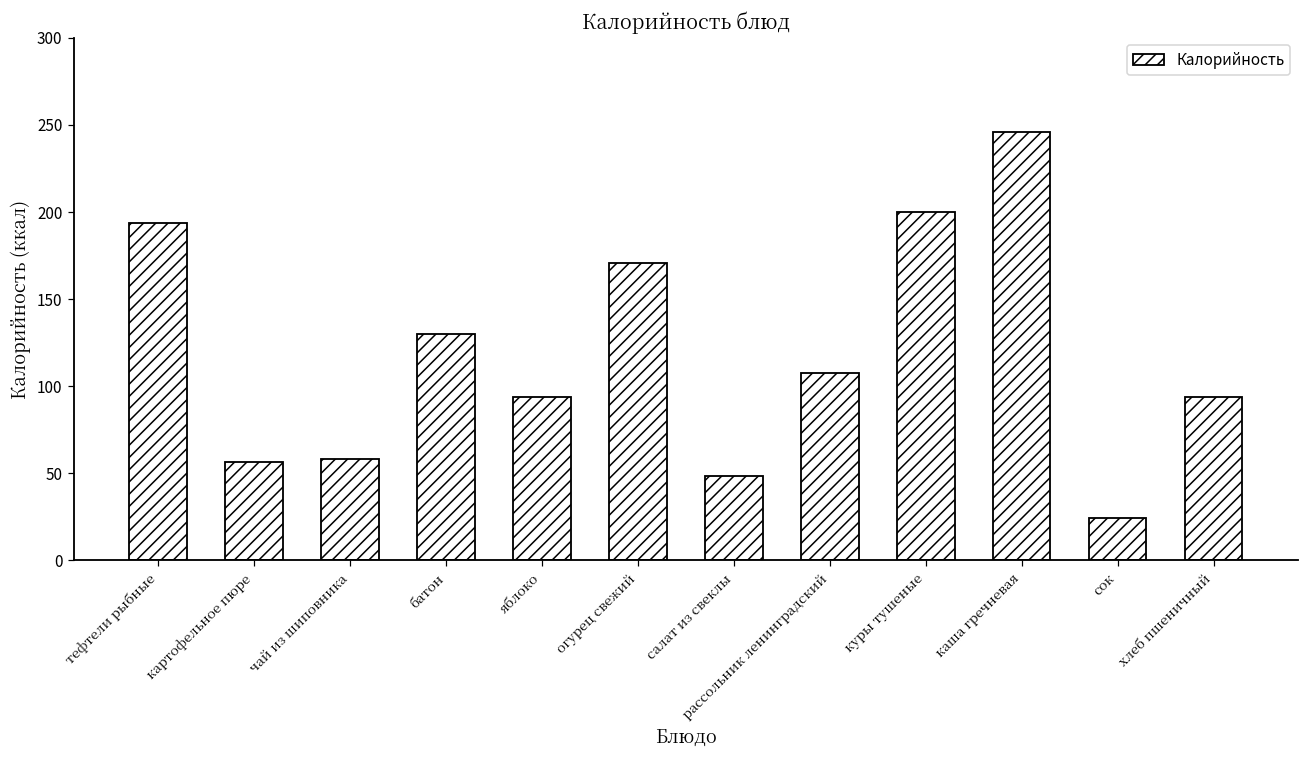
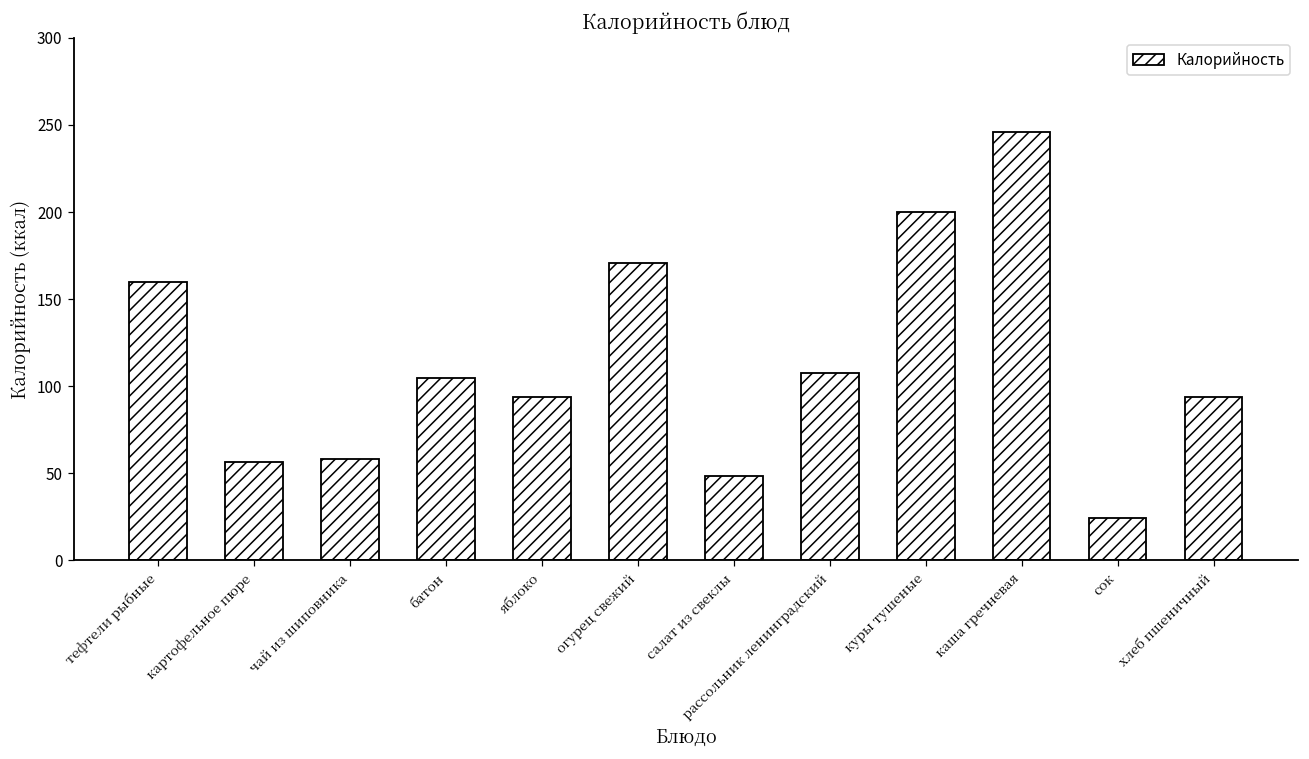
тефтели рыбные: 194 -> 160
батон: 130 -> 104
